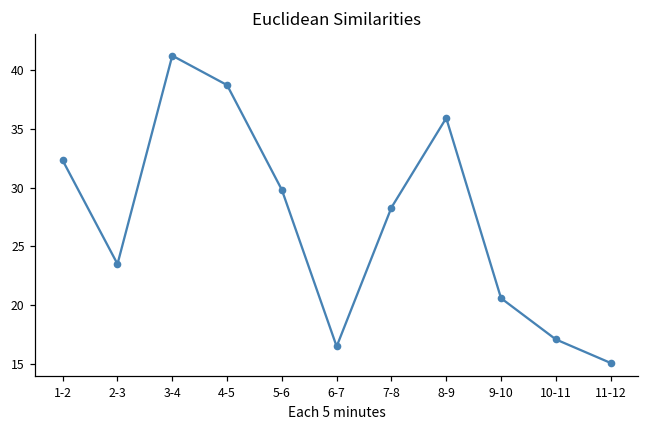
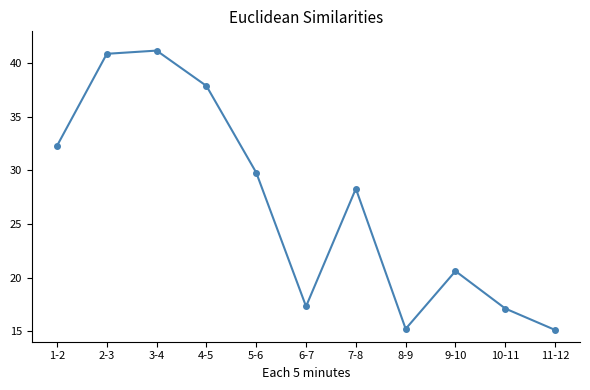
2-3: 23.5 -> 40.9
4-5: 38.7 -> 37.9
6-7: 16.5 -> 17.3
8-9: 35.9 -> 15.2
